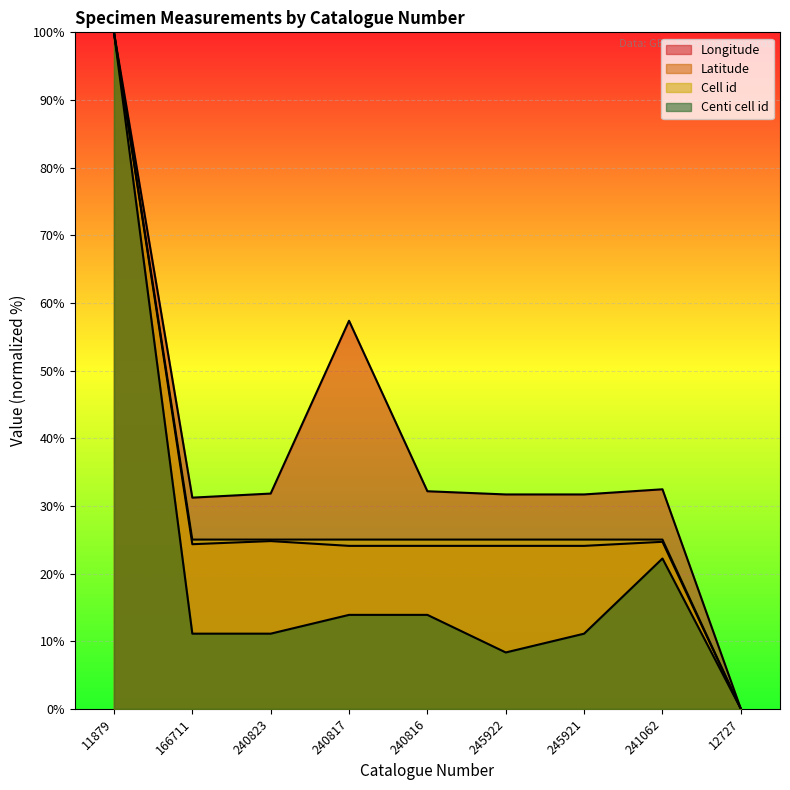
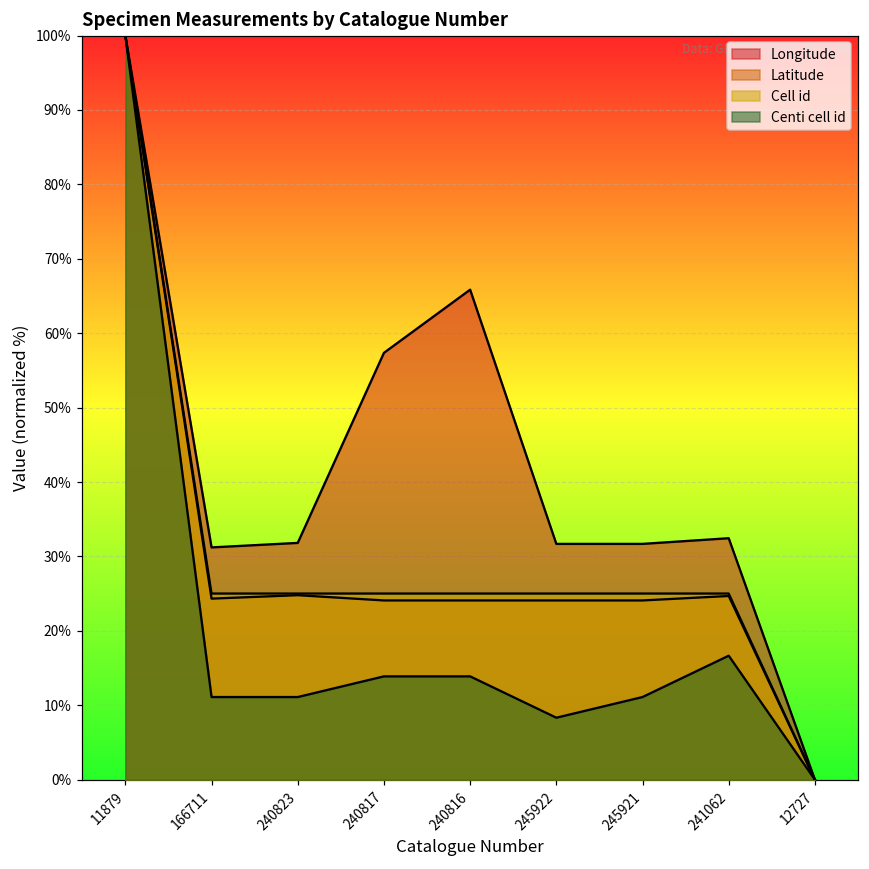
Longitude, 240816: 32% -> 66%
Centi cell id, 241062: 22% -> 17%
